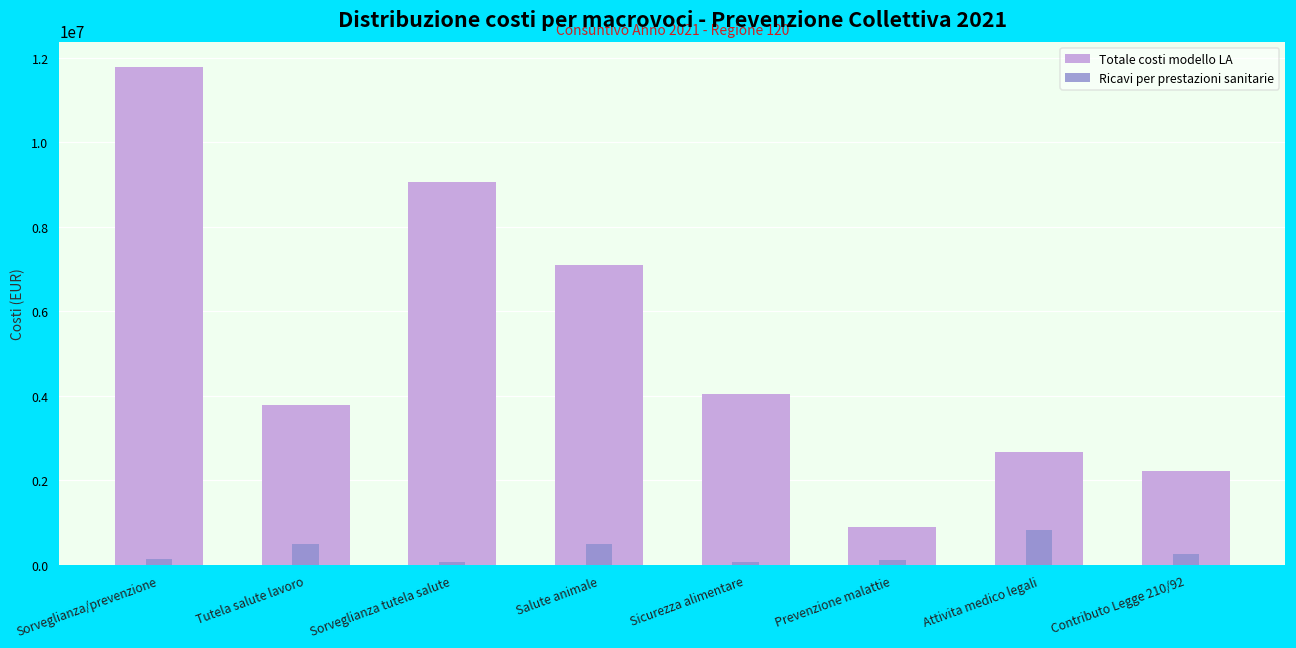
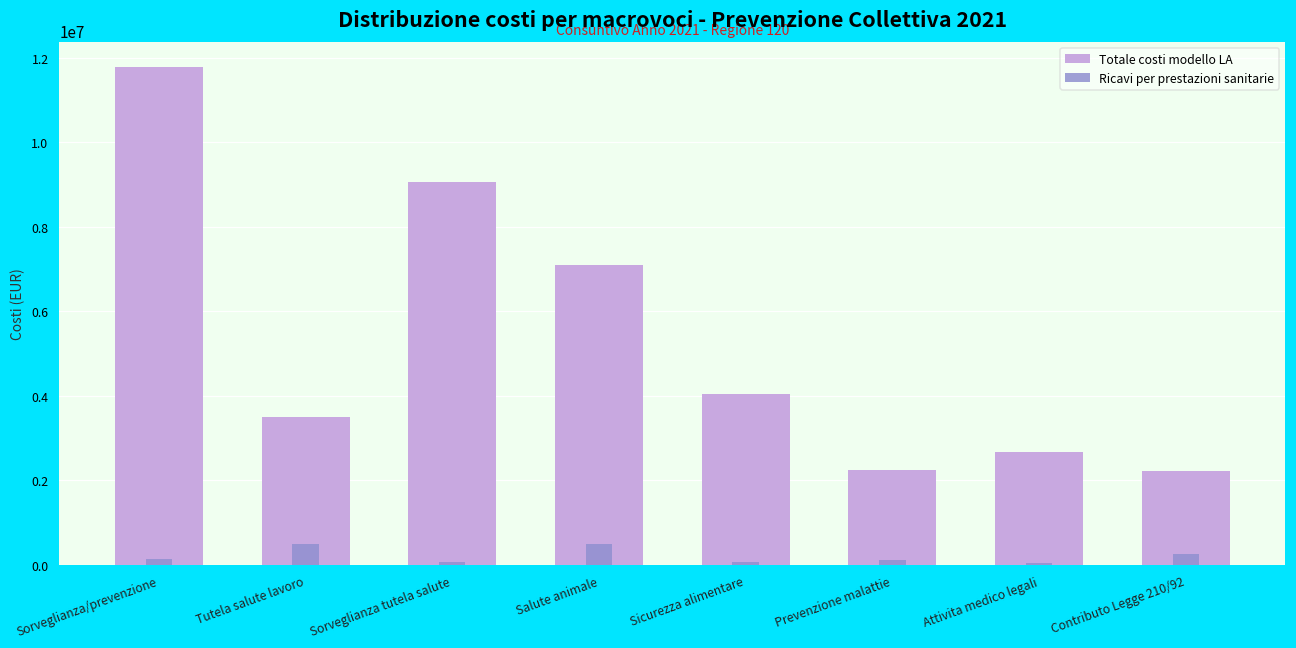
Totale costi modello LA, Tutela salute lavoro: 3800000 -> 3500000
Totale costi modello LA, Prevenzione malattie: 900000 -> 2200000
Ricavi per prestazioni sanitarie, Attivita medico legali: 800000 -> 0
